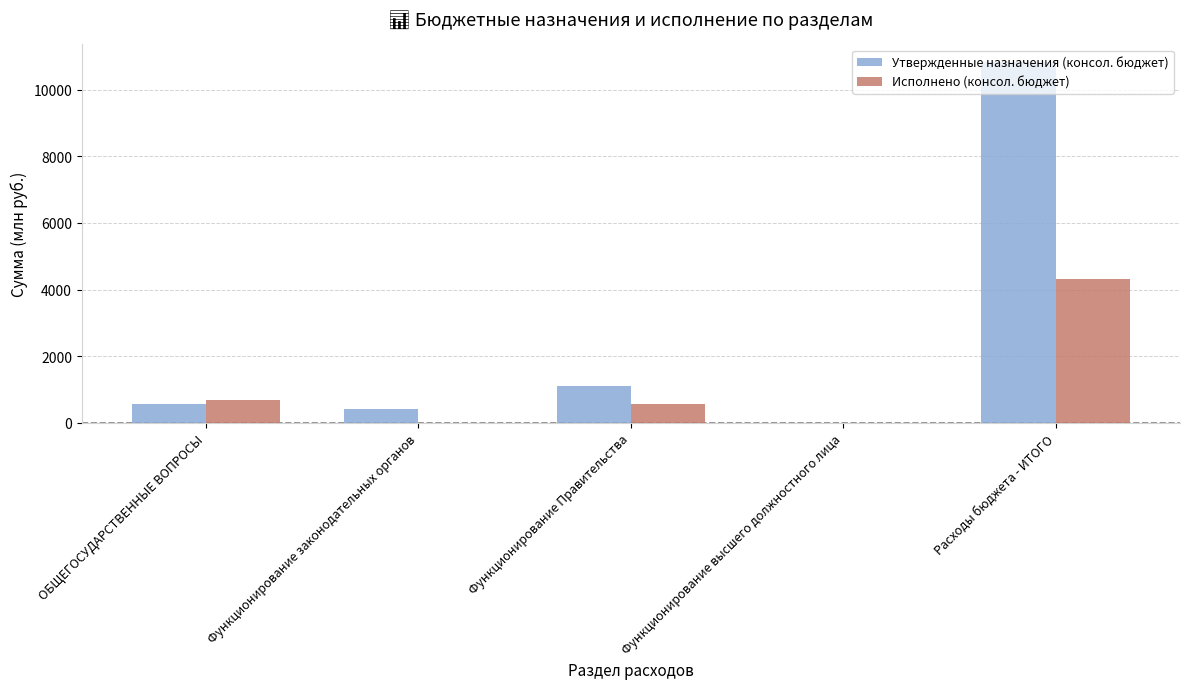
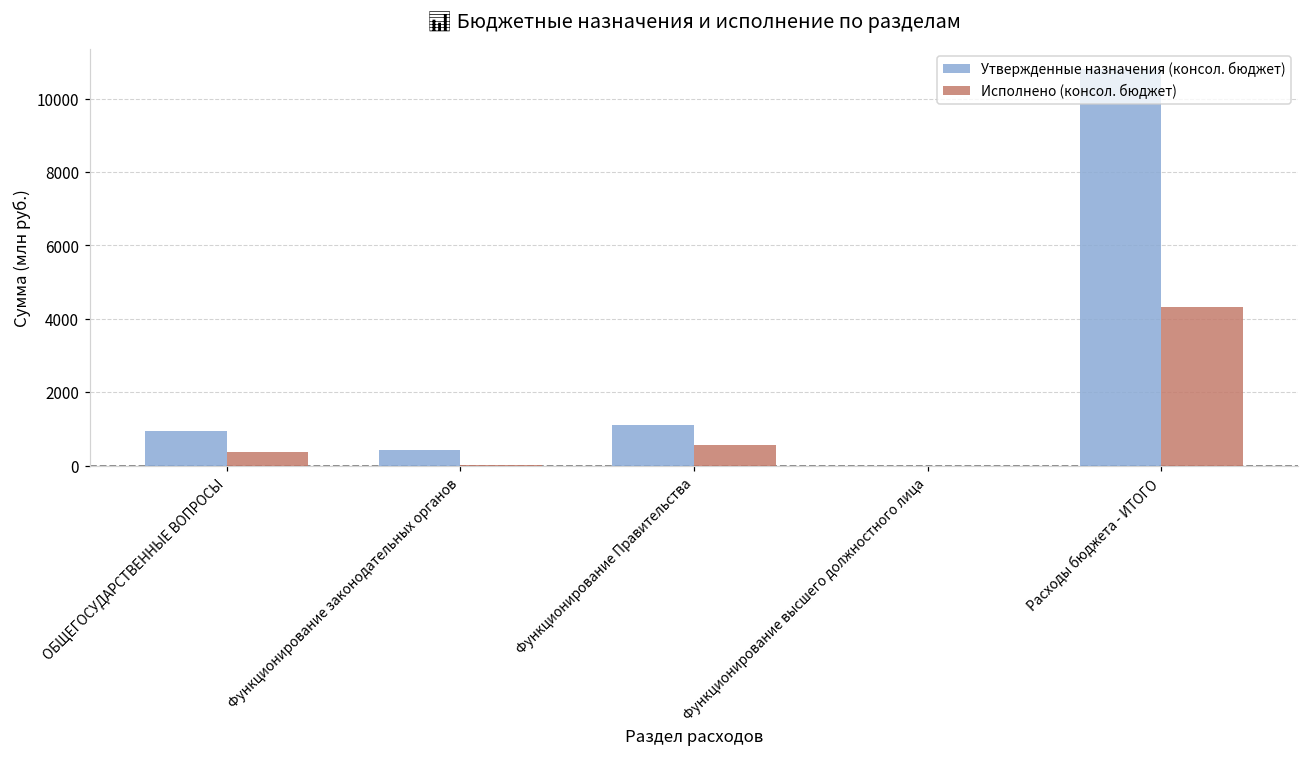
Утвержденные назначения (консол. бюджет), ОБЩЕГОСУДАРСТВЕННЫЕ ВОПРОСЫ: 600 -> 900
Исполнено (консол. бюджет), ОБЩЕГОСУДАРСТВЕННЫЕ ВОПРОСЫ: 700 -> 400
